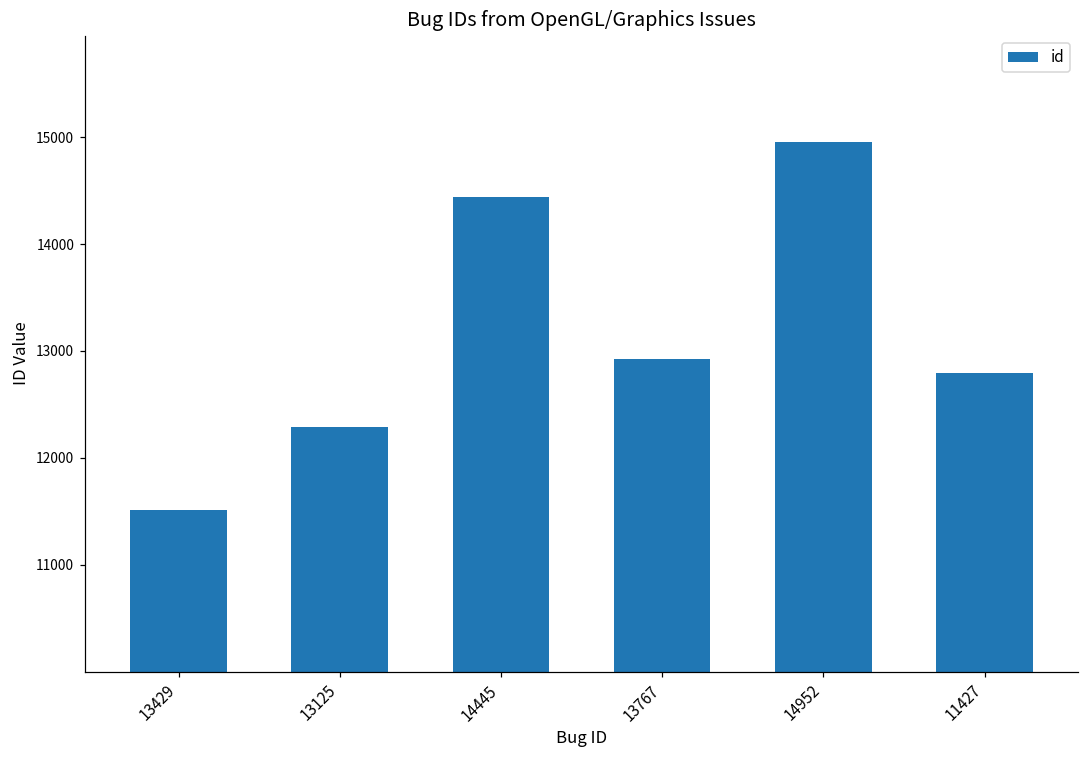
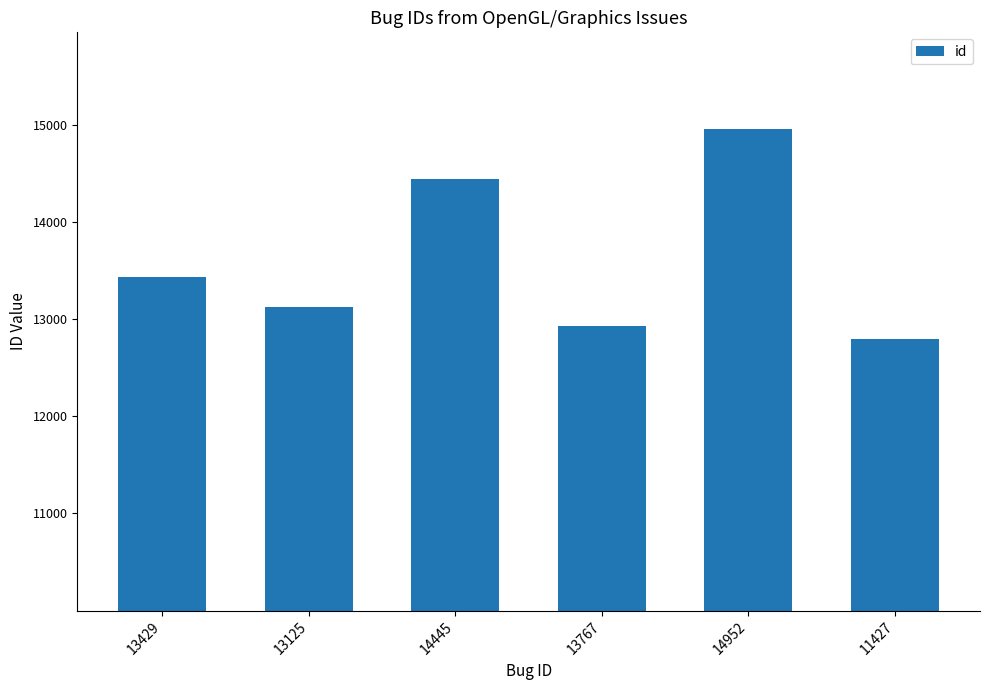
13429: 11500 -> 13400
13125: 12300 -> 13100
